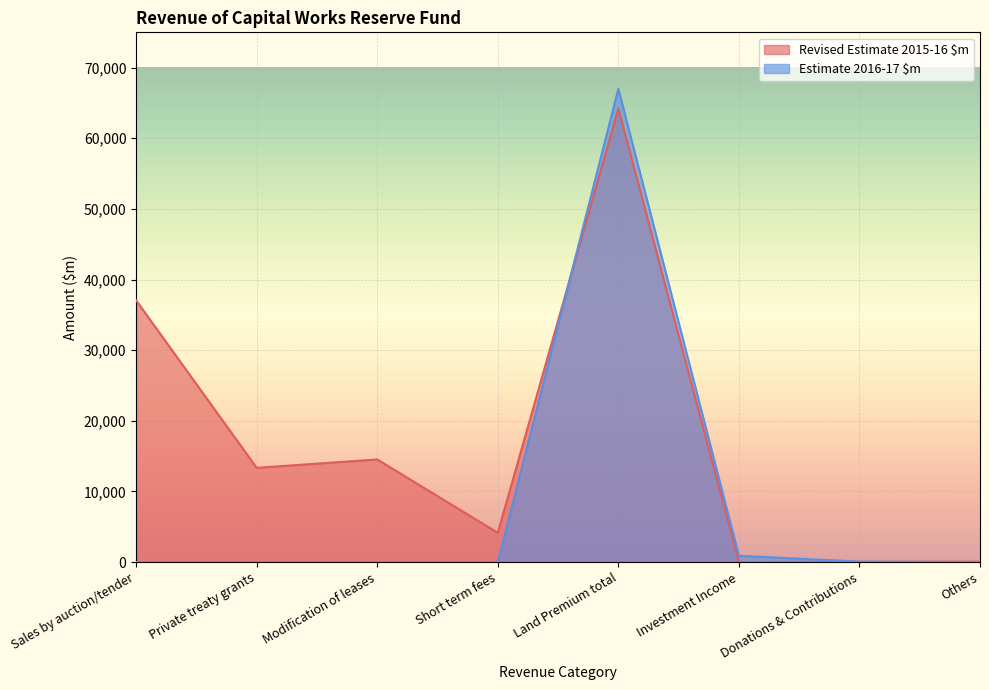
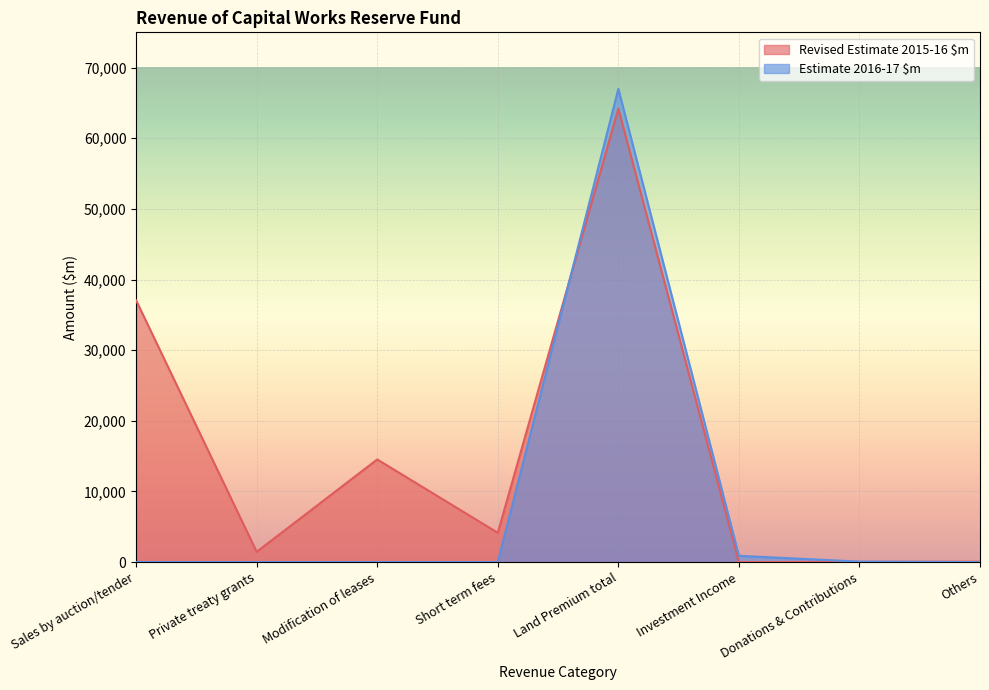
Revised Estimate 2015-16 $m, Private treaty grants: 13,000 -> 1,000
